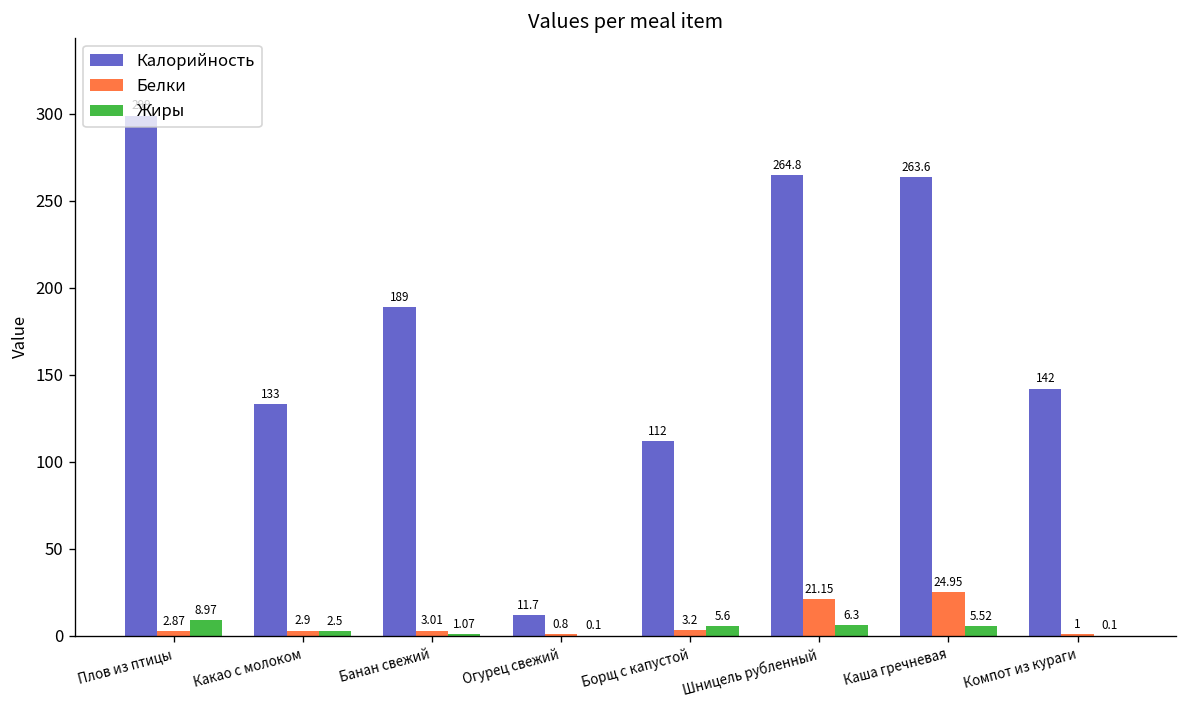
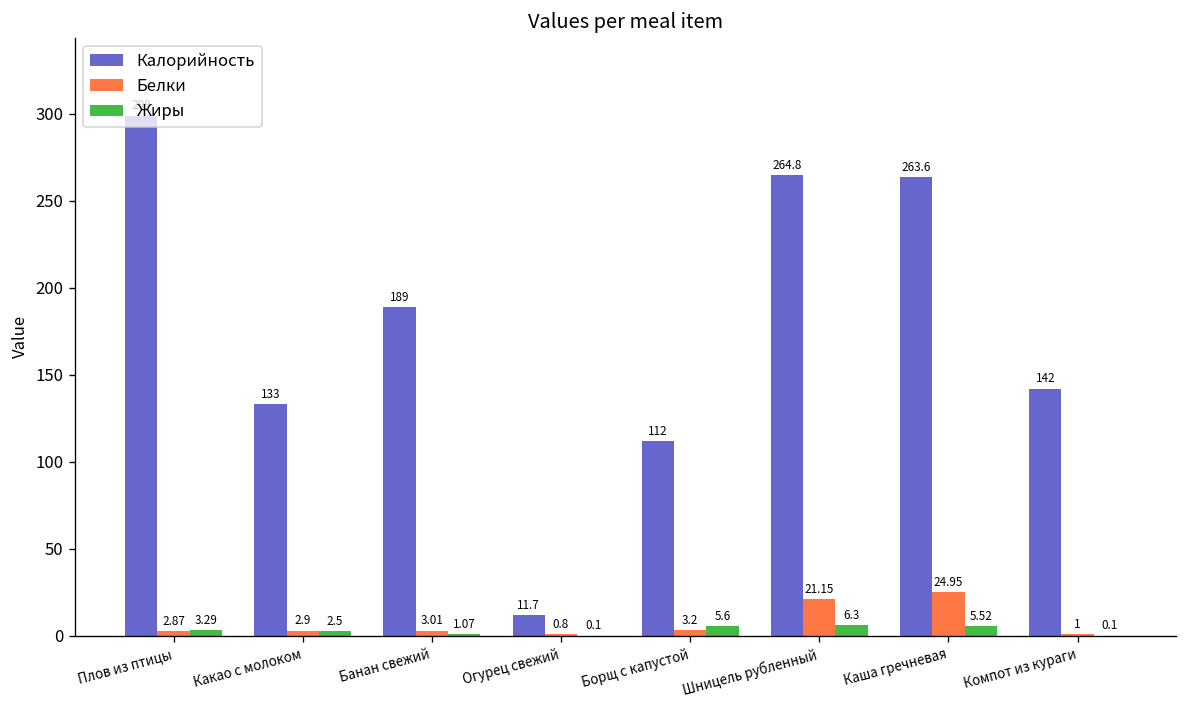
Жиры, Плов из птицы: 8.97 -> 3.29
